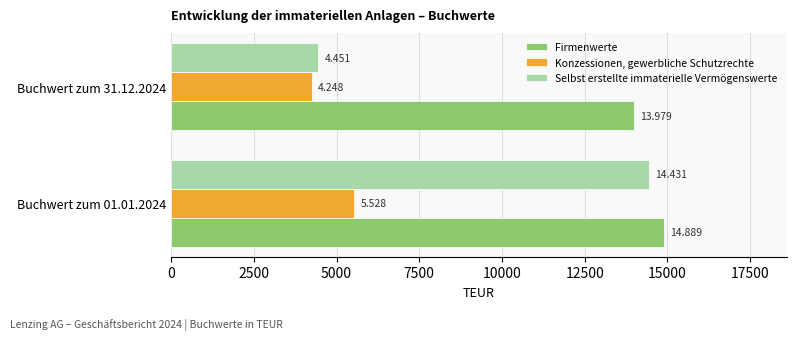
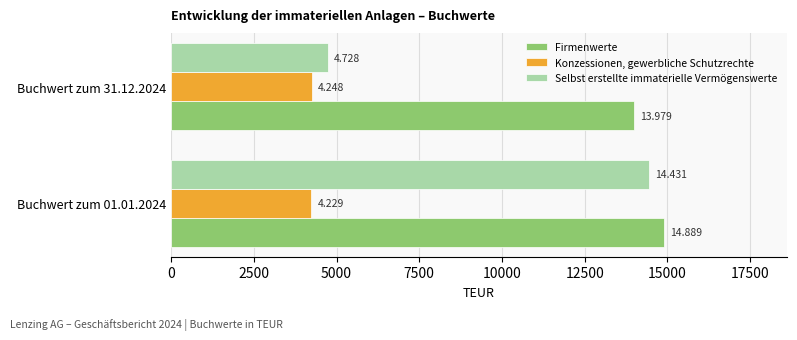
Selbst erstellte immaterielle Vermögenswerte, Buchwert zum 31.12.2024: 4.451 -> 4.728
Konzessionen, gewerbliche Schutzrechte, Buchwert zum 01.01.2024: 5.528 -> 4.229
